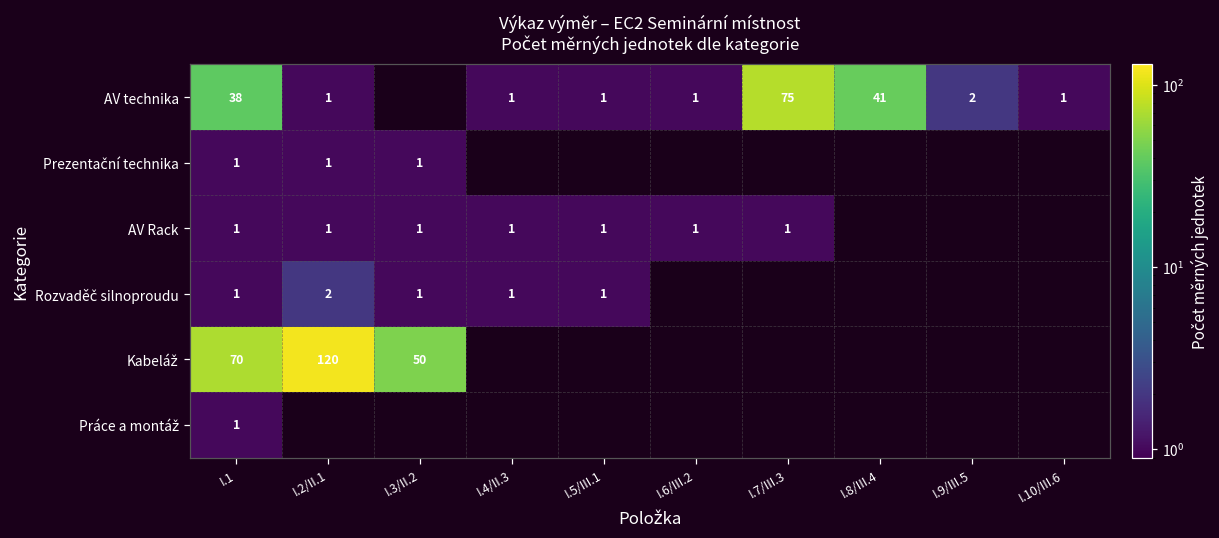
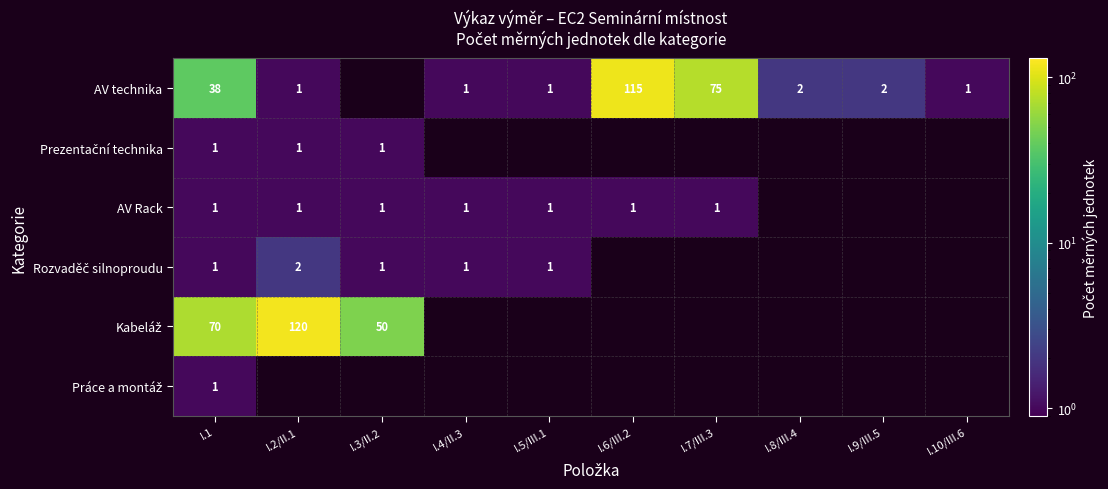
AV technika, I.6/III.2: 1 -> 115
AV technika, I.8/III.4: 41 -> 2
